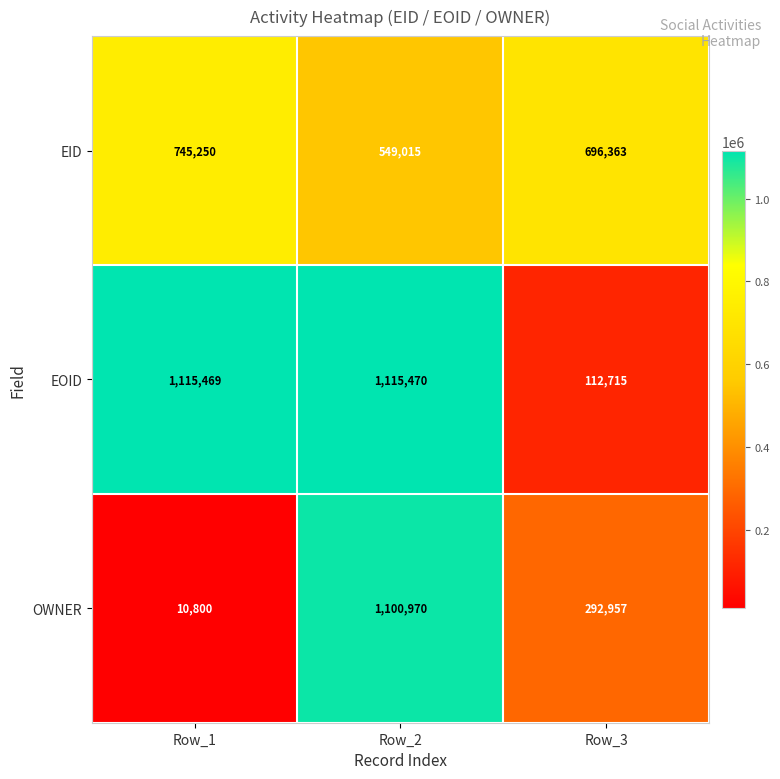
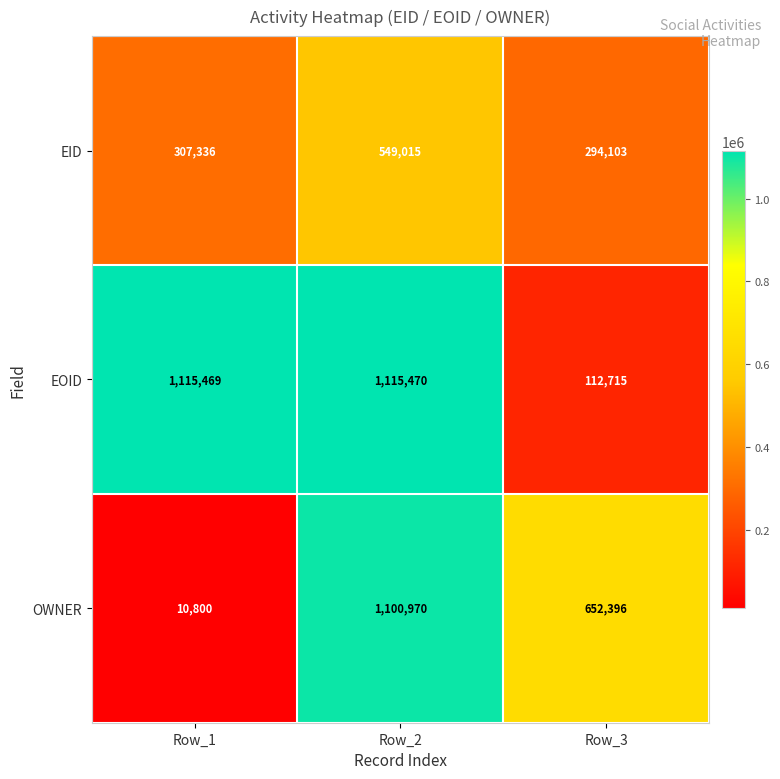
EID, Row_1: 745,250 -> 307,336
EID, Row_3: 696,363 -> 294,103
OWNER, Row_3: 292,957 -> 652,396
